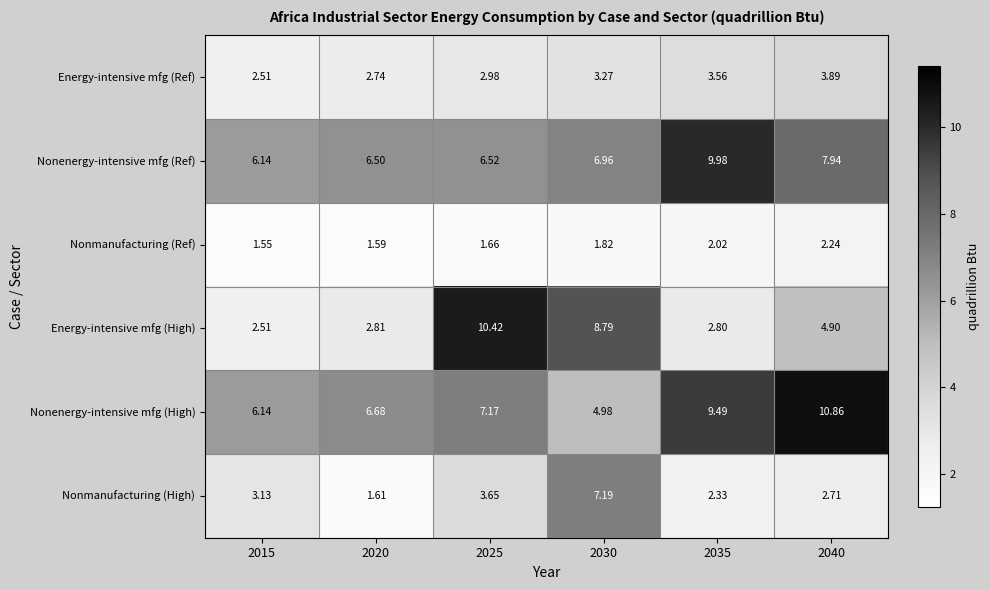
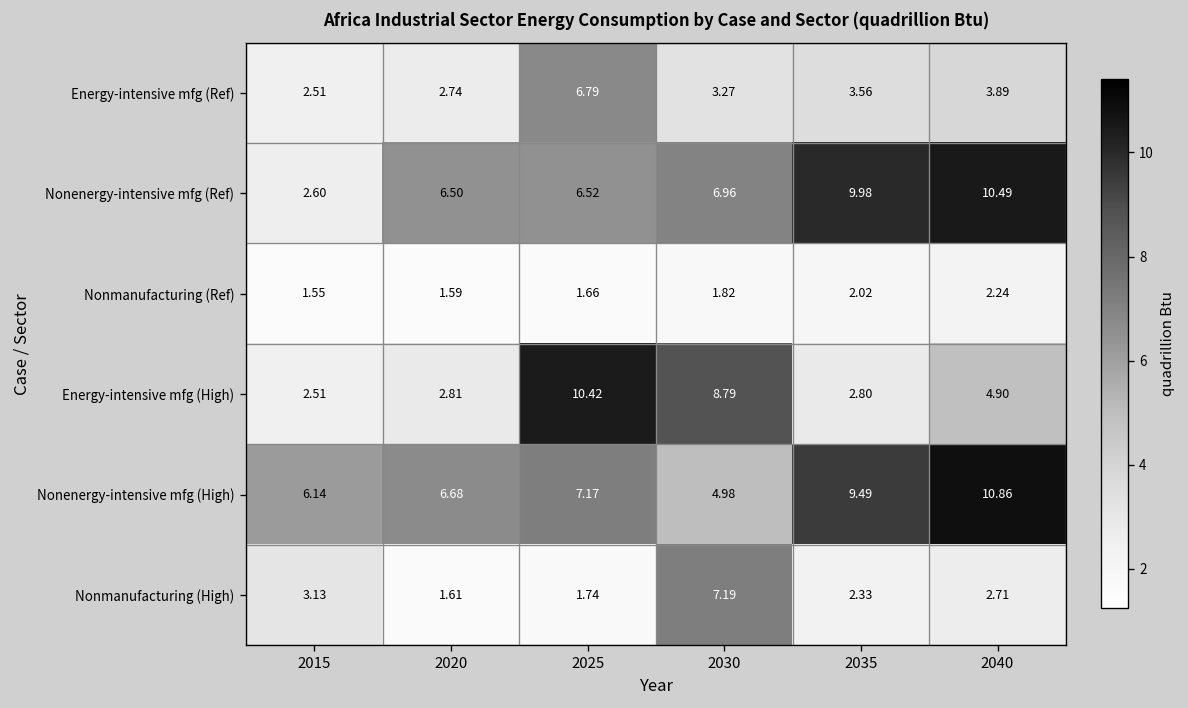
Energy-intensive mfg (Ref), 2025: 2.98 -> 6.79
Nonenergy-intensive mfg (Ref), 2015: 6.14 -> 2.60
Nonenergy-intensive mfg (Ref), 2040: 7.94 -> 10.49
Nonmanufacturing (High), 2025: 3.65 -> 1.74
